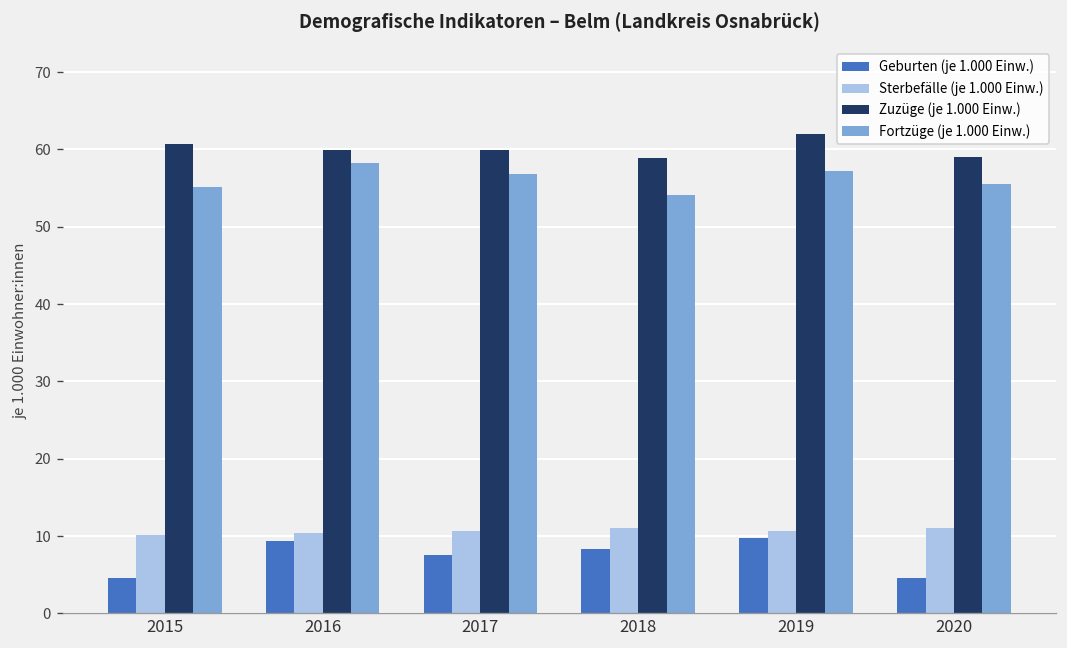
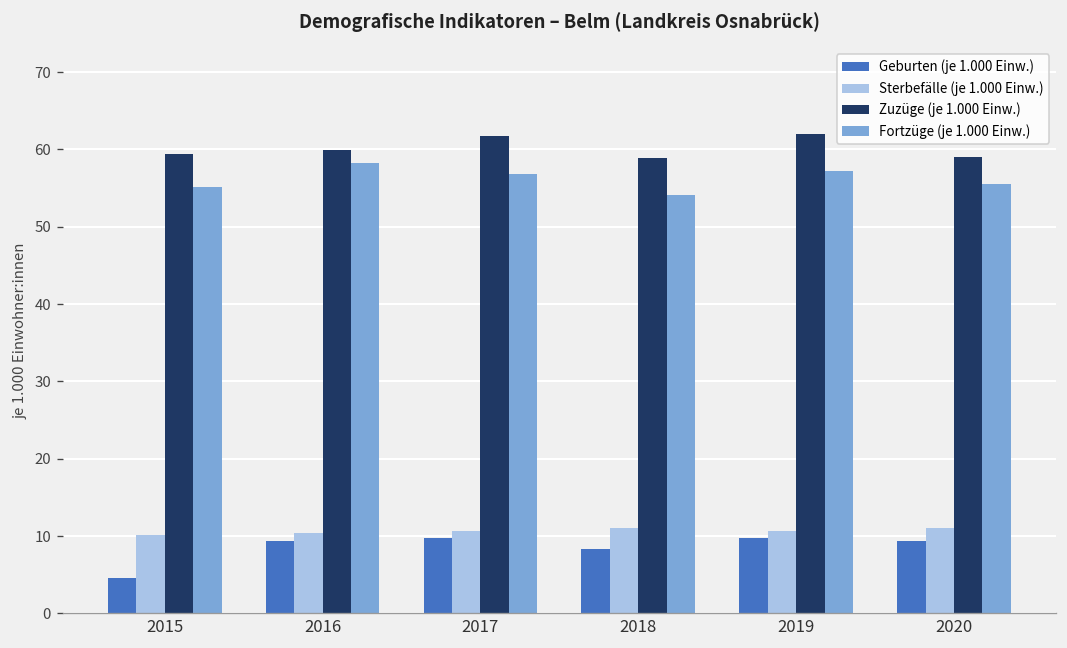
Zuzüge (je 1.000 Einw.), 2015: 61 -> 59
Geburten (je 1.000 Einw.), 2017: 8 -> 10
Zuzüge (je 1.000 Einw.), 2017: 60 -> 62
Geburten (je 1.000 Einw.), 2020: 5 -> 9
